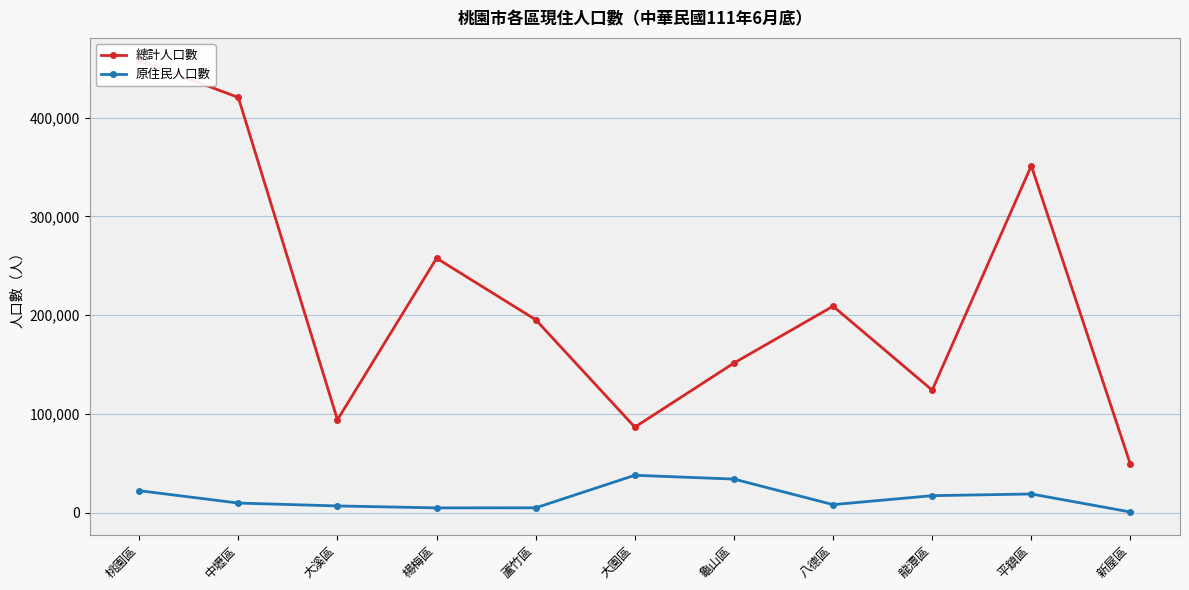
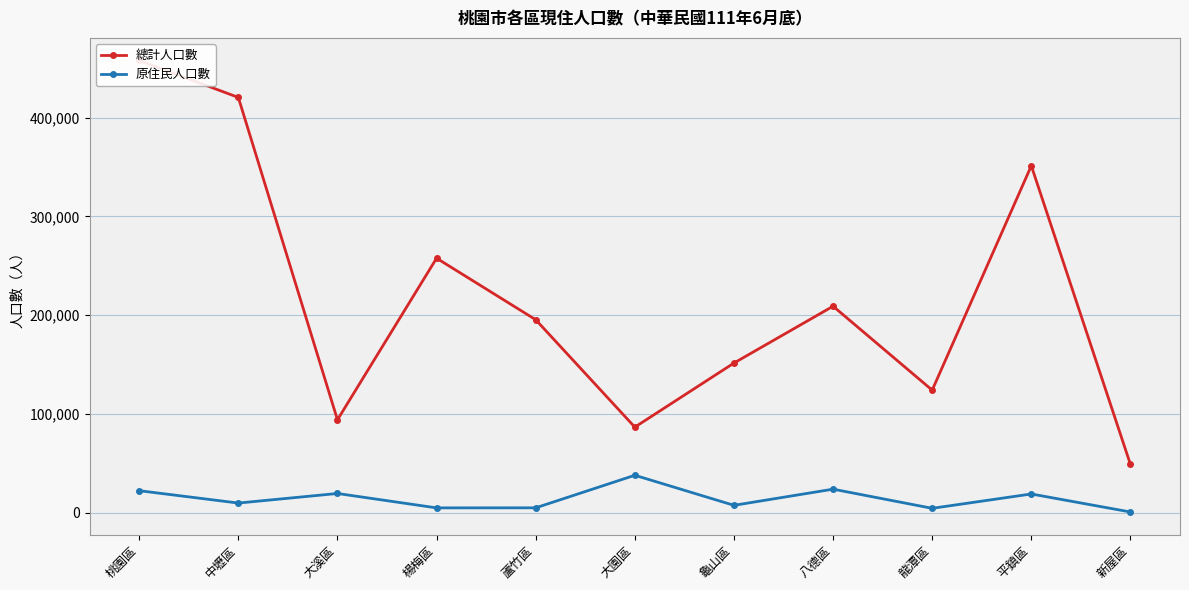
原住民人口數, 大溪區: 10,000 -> 20,000
原住民人口數, 龜山區: 30,000 -> 10,000
原住民人口數, 八德區: 10,000 -> 20,000
原住民人口數, 龍潭區: 20,000 -> 0
